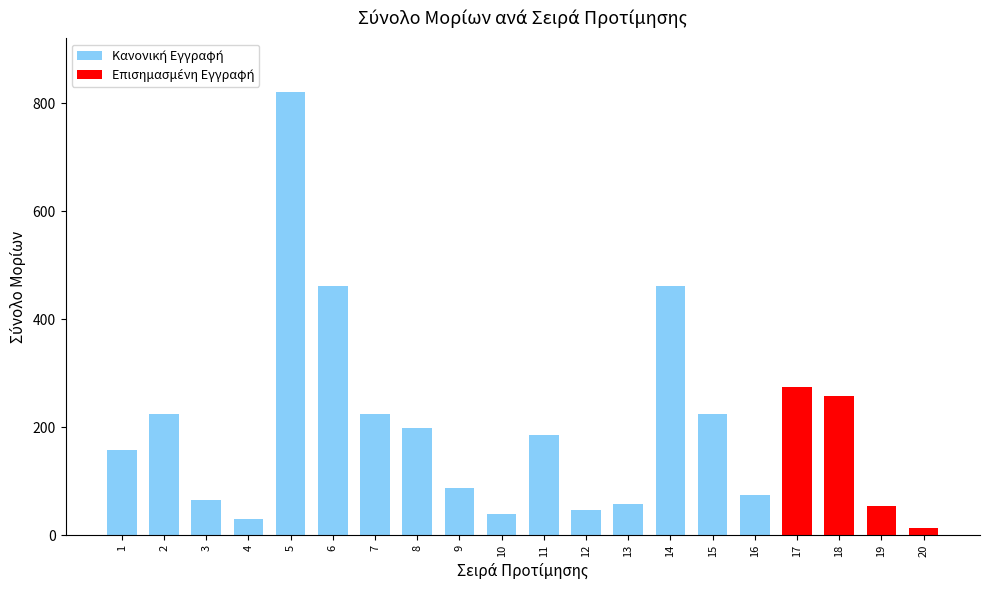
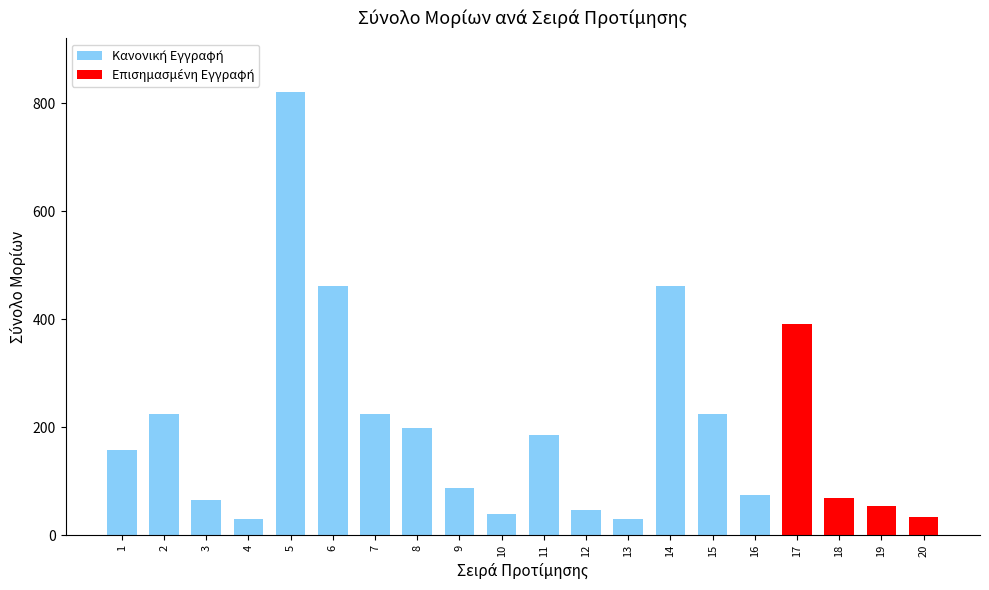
13: 60 -> 30
17: 270 -> 390
18: 260 -> 70
20: 10 -> 30
